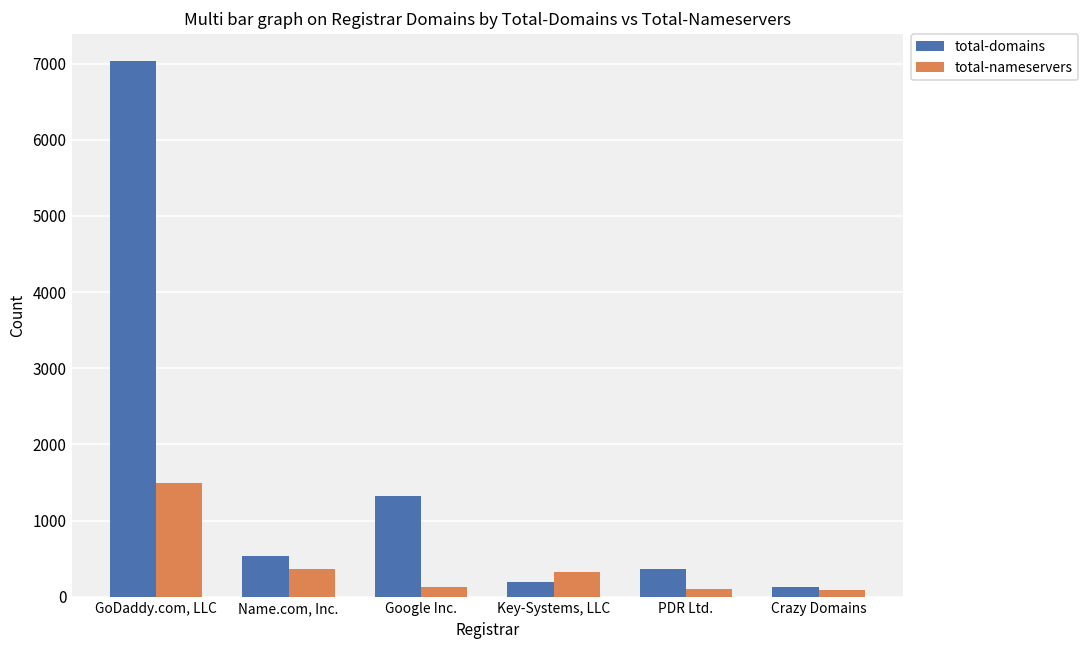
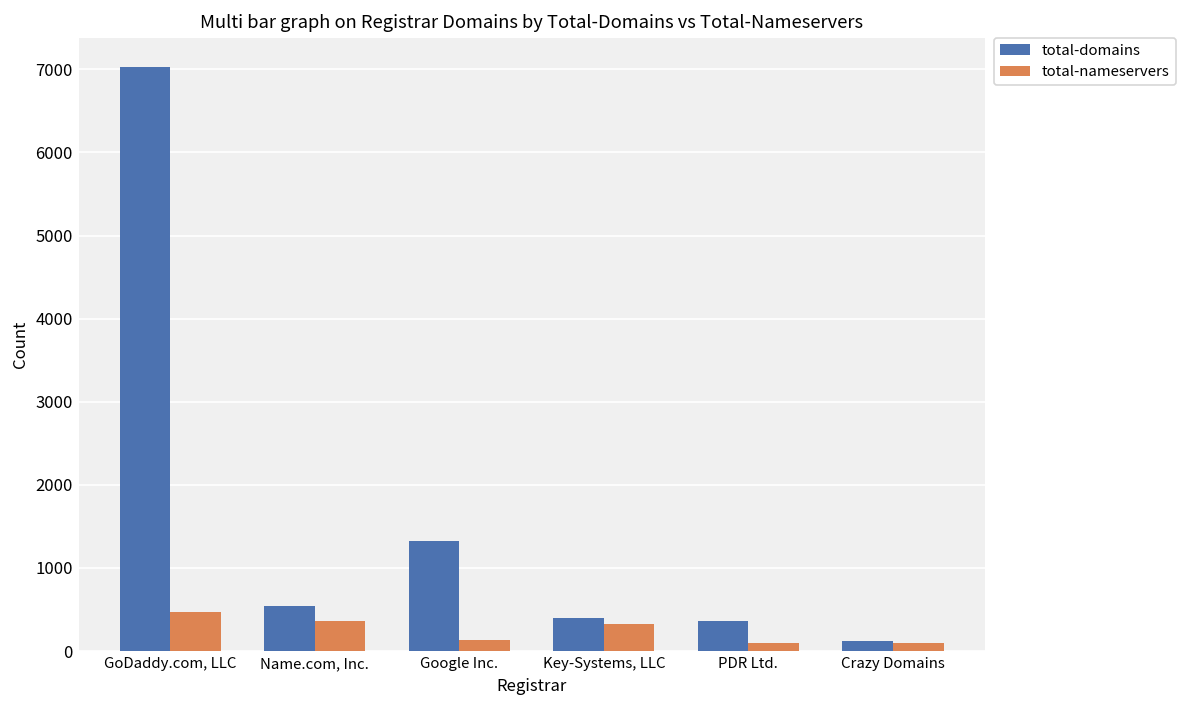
total-nameservers, GoDaddy.com, LLC: 1500 -> 500
total-domains, Key-Systems, LLC: 200 -> 400
